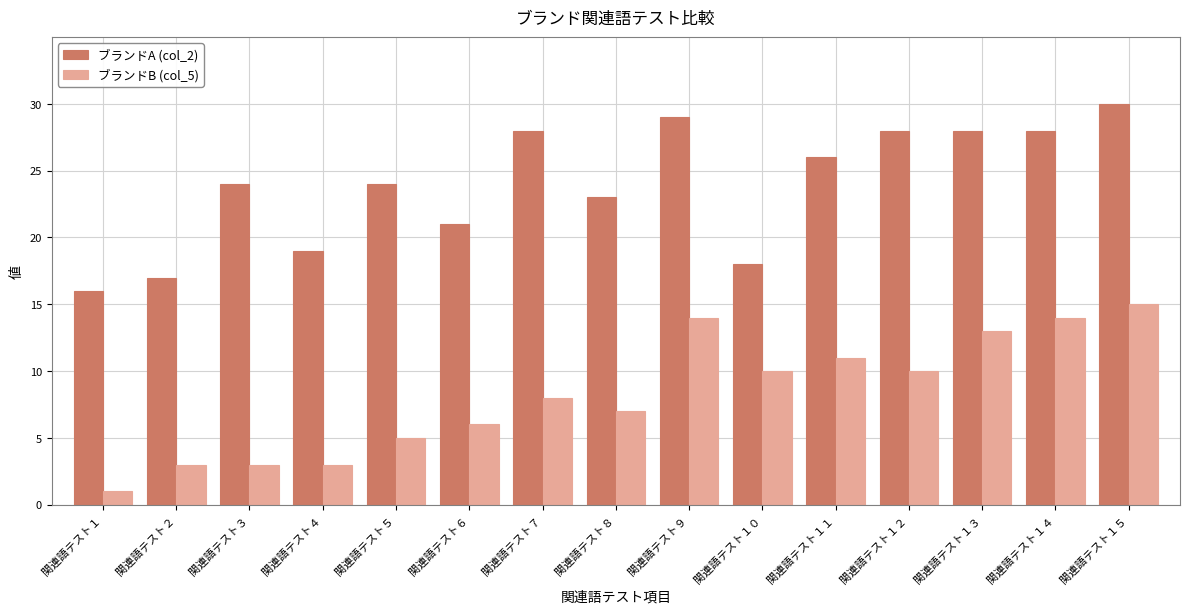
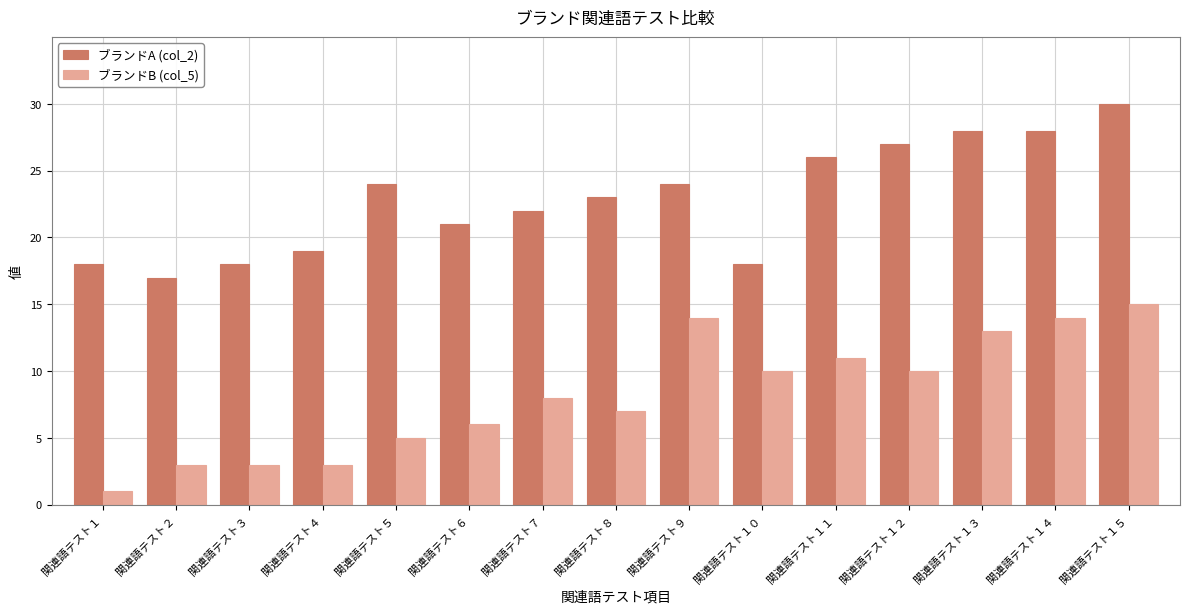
ブランドA (col_2), 関連語テスト１: 16 -> 18
ブランドA (col_2), 関連語テスト３: 24 -> 18
ブランドA (col_2), 関連語テスト７: 28 -> 22
ブランドA (col_2), 関連語テスト９: 29 -> 24
ブランドA (col_2), 関連語テスト１２: 28 -> 27
